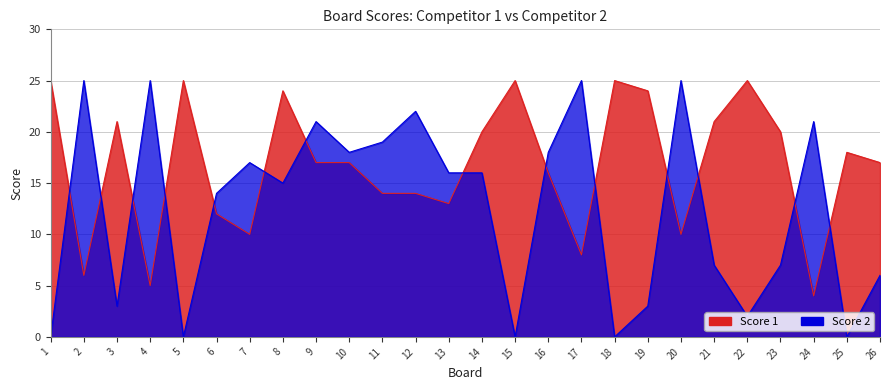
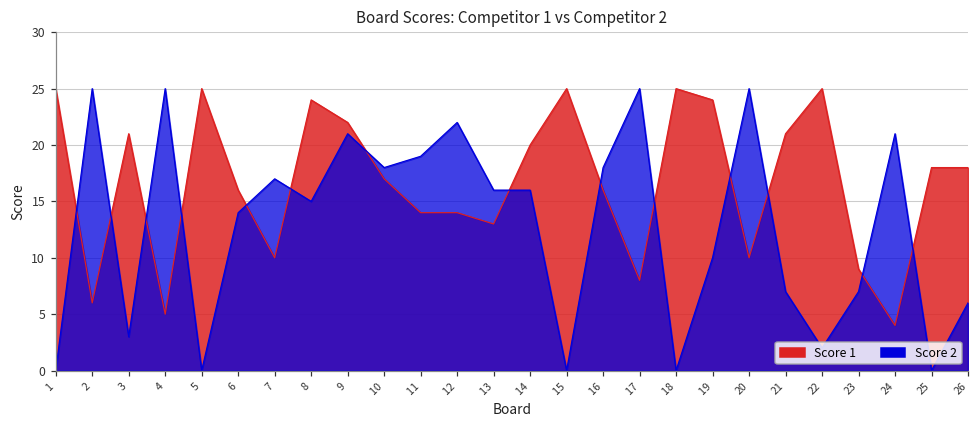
Score 1, 6: 12 -> 16
Score 1, 9: 17 -> 22
Score 2, 19: 3 -> 10
Score 1, 23: 20 -> 9
Score 1, 26: 17 -> 18
